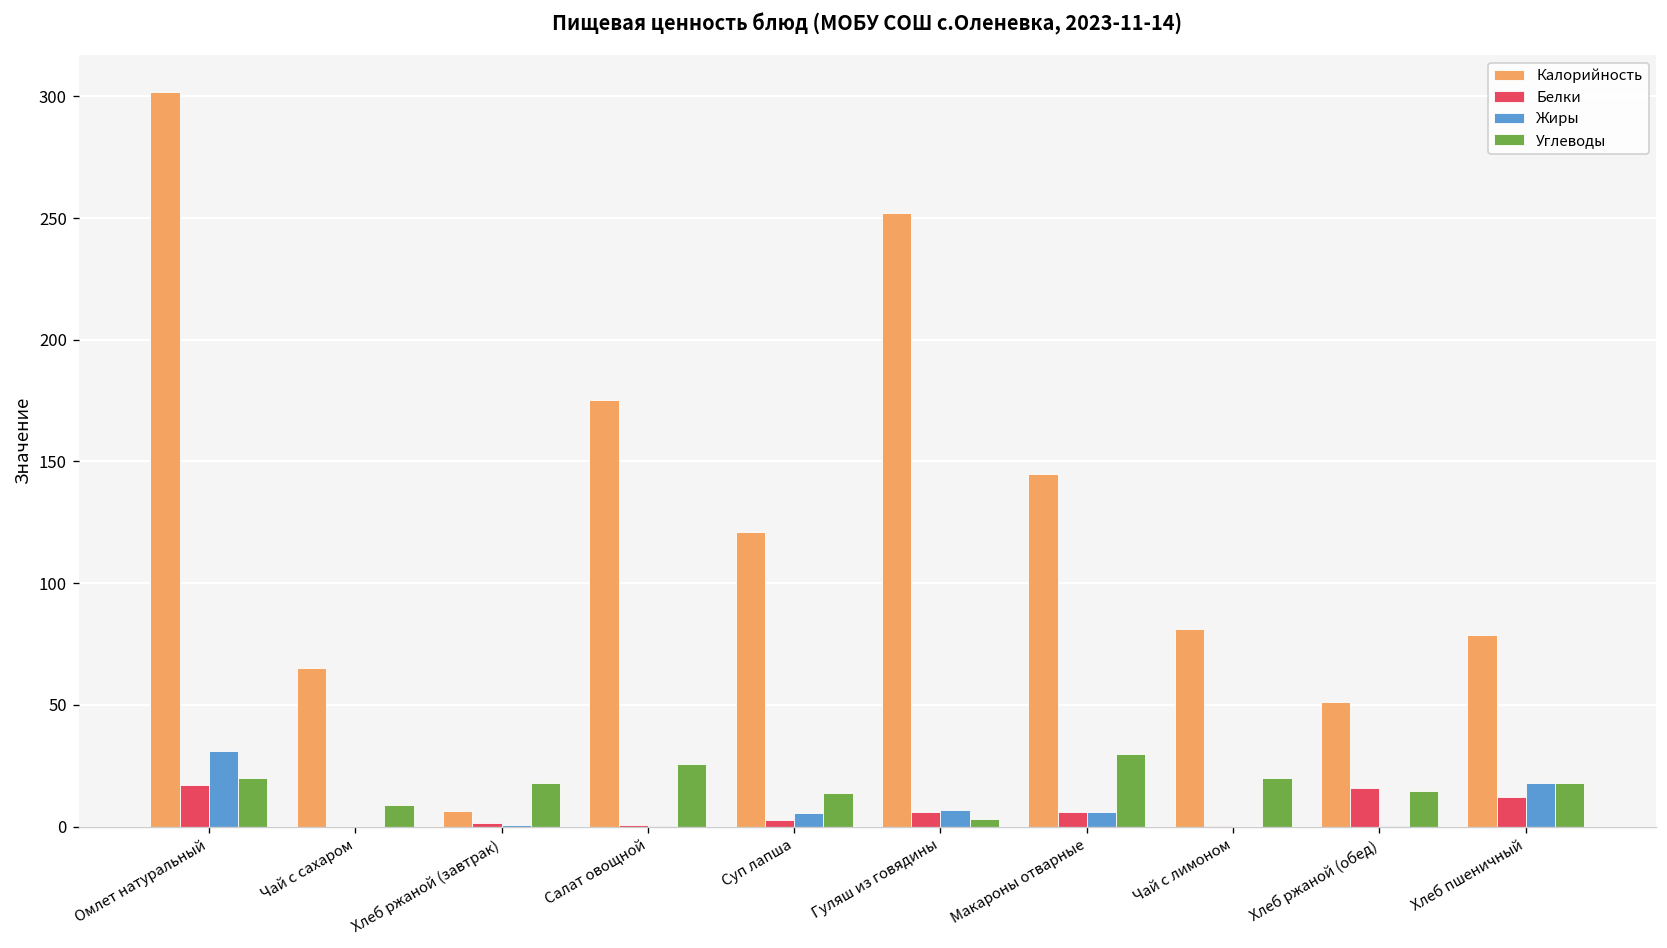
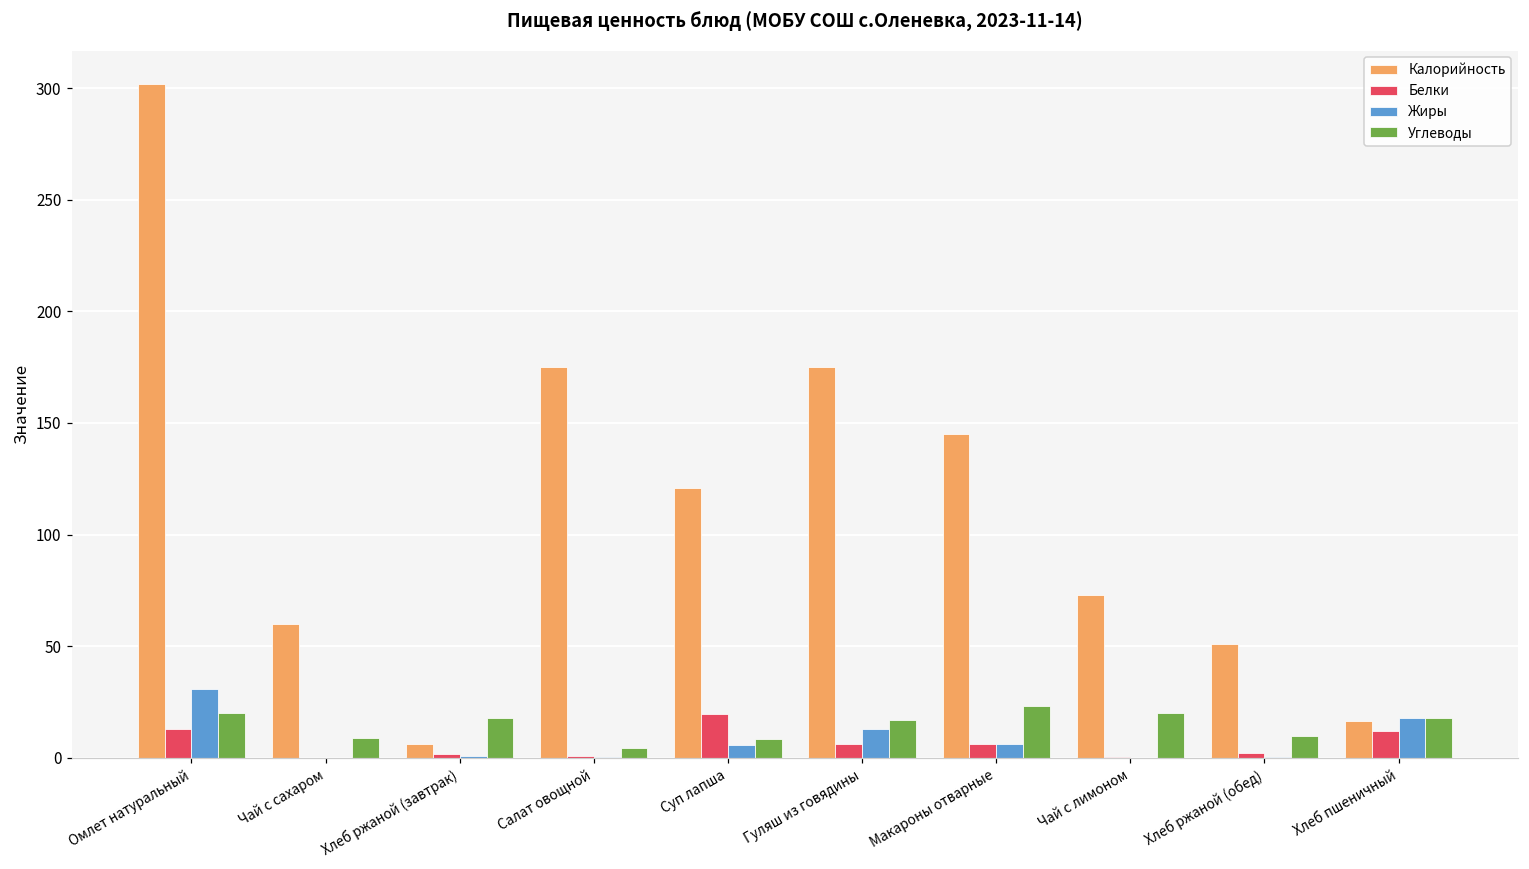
Белки, Омлет натуральный: 17 -> 13
Калорийность, Чай с сахаром: 65 -> 60
Углеводы, Салат овощной: 26 -> 4
Белки, Суп лапша: 3 -> 19
Углеводы, Суп лапша: 14 -> 8
Калорийность, Гуляш из говядины: 252 -> 175
Жиры, Гуляш из говядины: 7 -> 13
Углеводы, Гуляш из говядины: 3 -> 17
Углеводы, Макароны отварные: 30 -> 23
Калорийность, Чай с лимоном: 81 -> 73
Белки, Хлеб ржаной (обед): 16 -> 2
Углеводы, Хлеб ржаной (обед): 15 -> 10
Калорийность, Хлеб пшеничный: 79 -> 17
